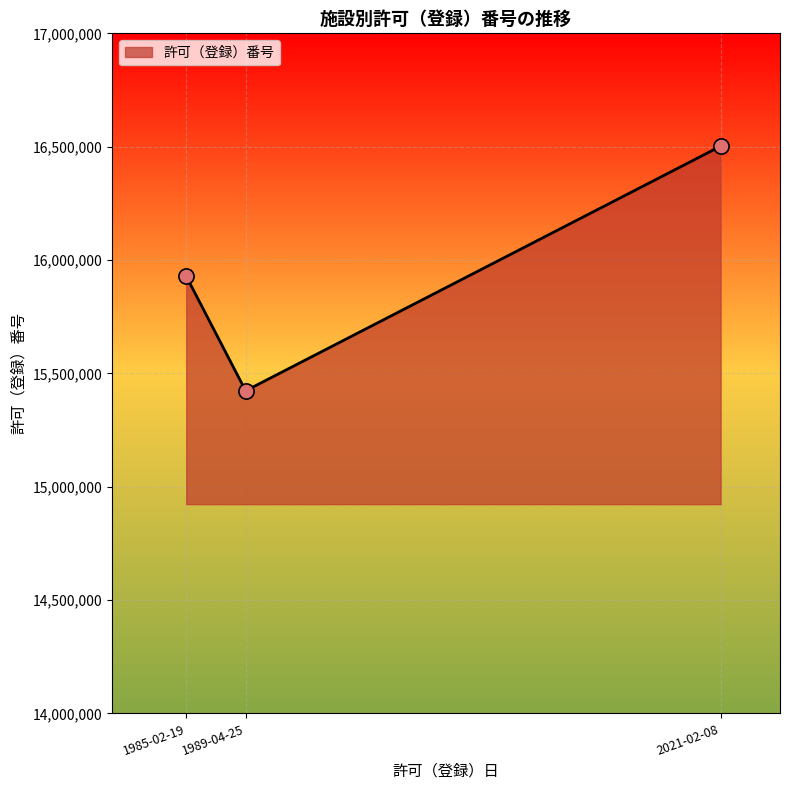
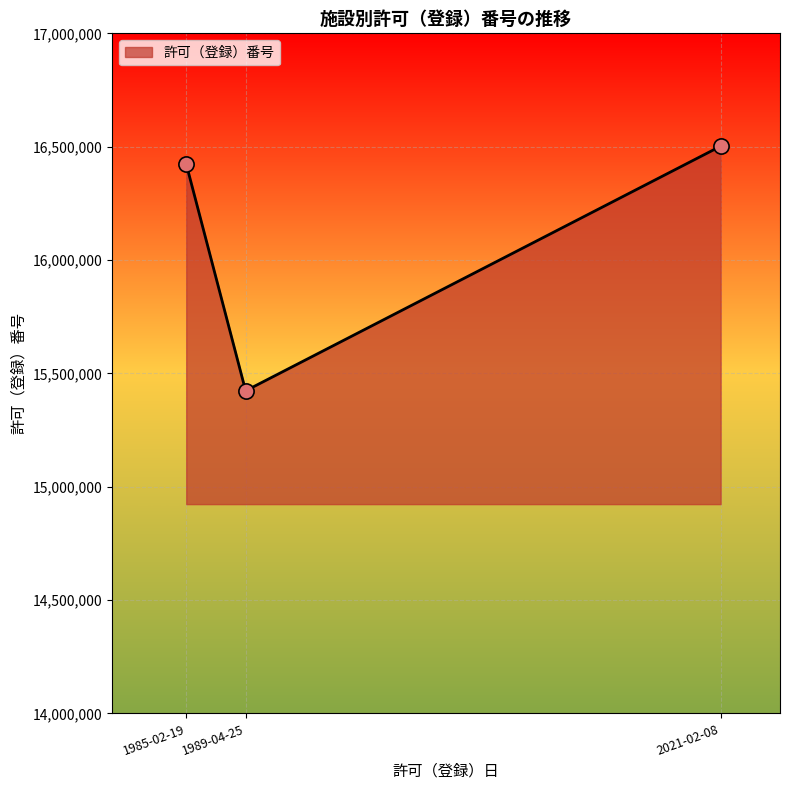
1985-02-19: 15,930,000 -> 16,420,000
